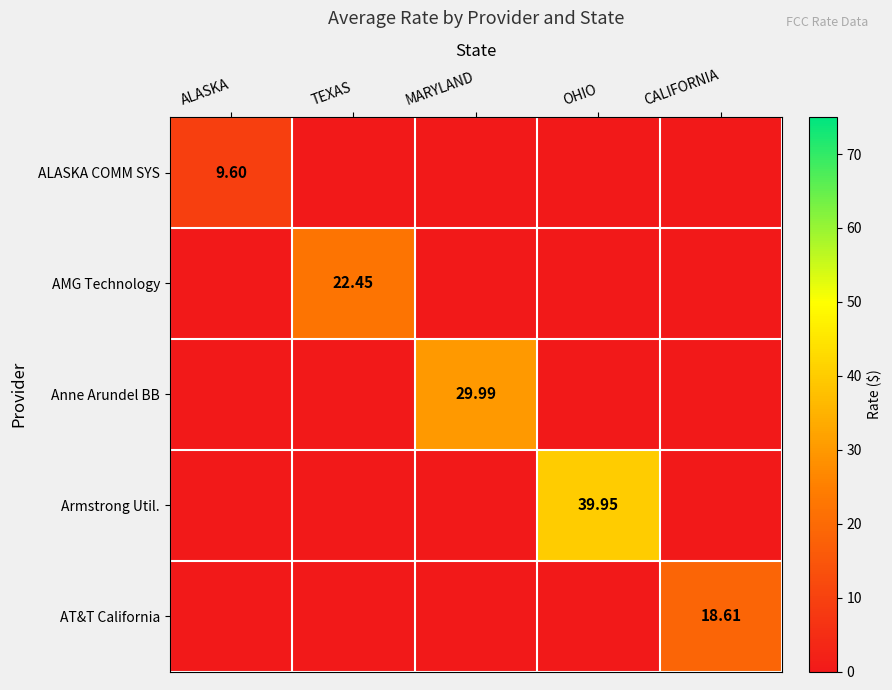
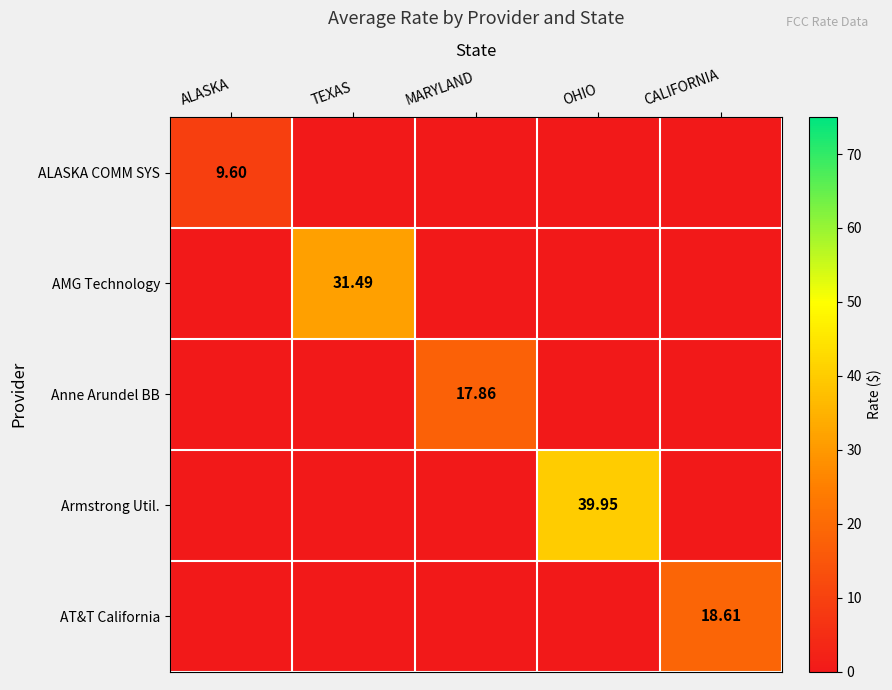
AMG Technology, TEXAS: 22.45 -> 31.49
Anne Arundel BB, MARYLAND: 29.99 -> 17.86
